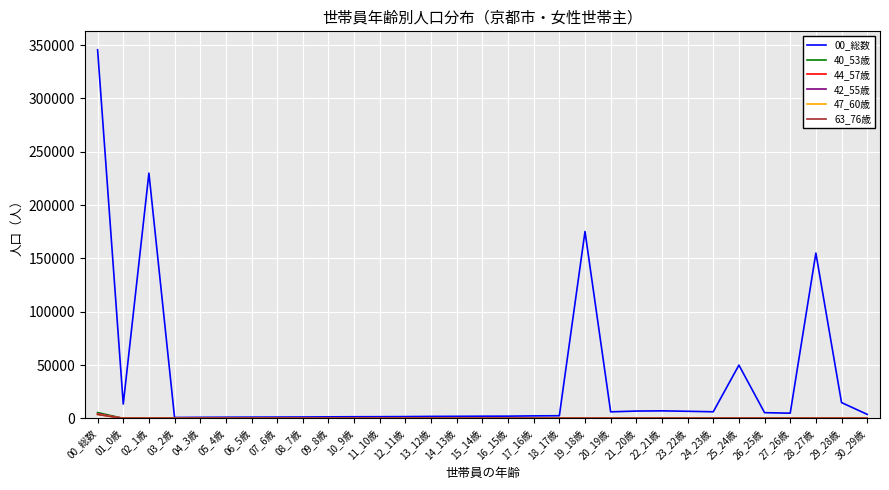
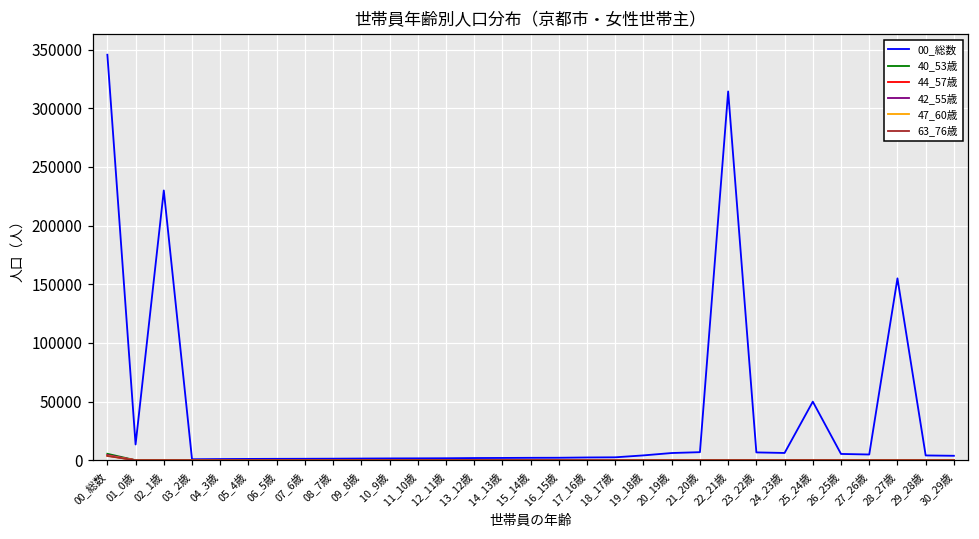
00_総数, 19_18歳: 175000 -> 4000
00_総数, 22_21歳: 7000 -> 314000
00_総数, 29_28歳: 15000 -> 4000
